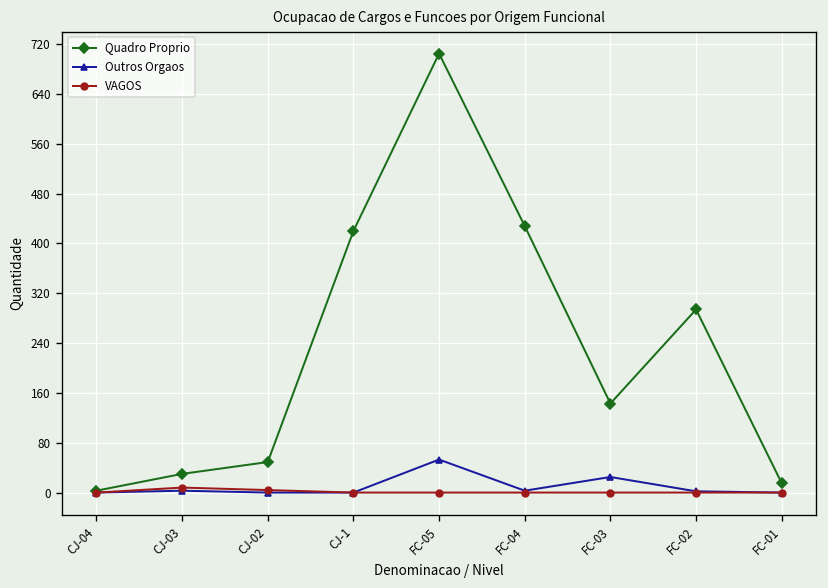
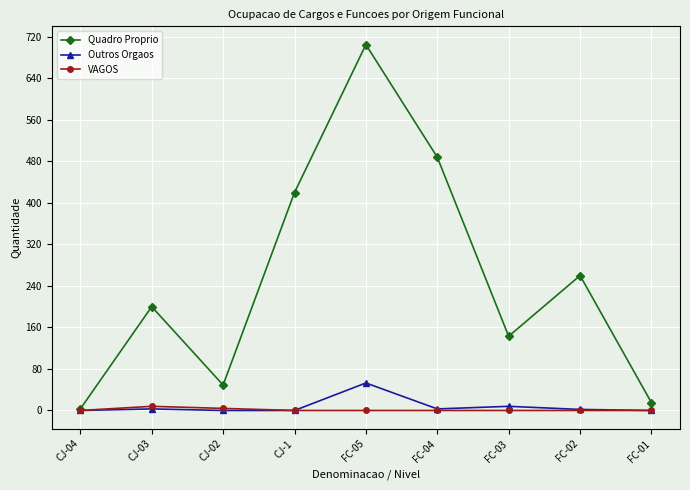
Quadro Proprio, CJ-03: 30 -> 200
Quadro Proprio, FC-04: 430 -> 490
Outros Orgaos, FC-03: 30 -> 10
Quadro Proprio, FC-02: 290 -> 260
